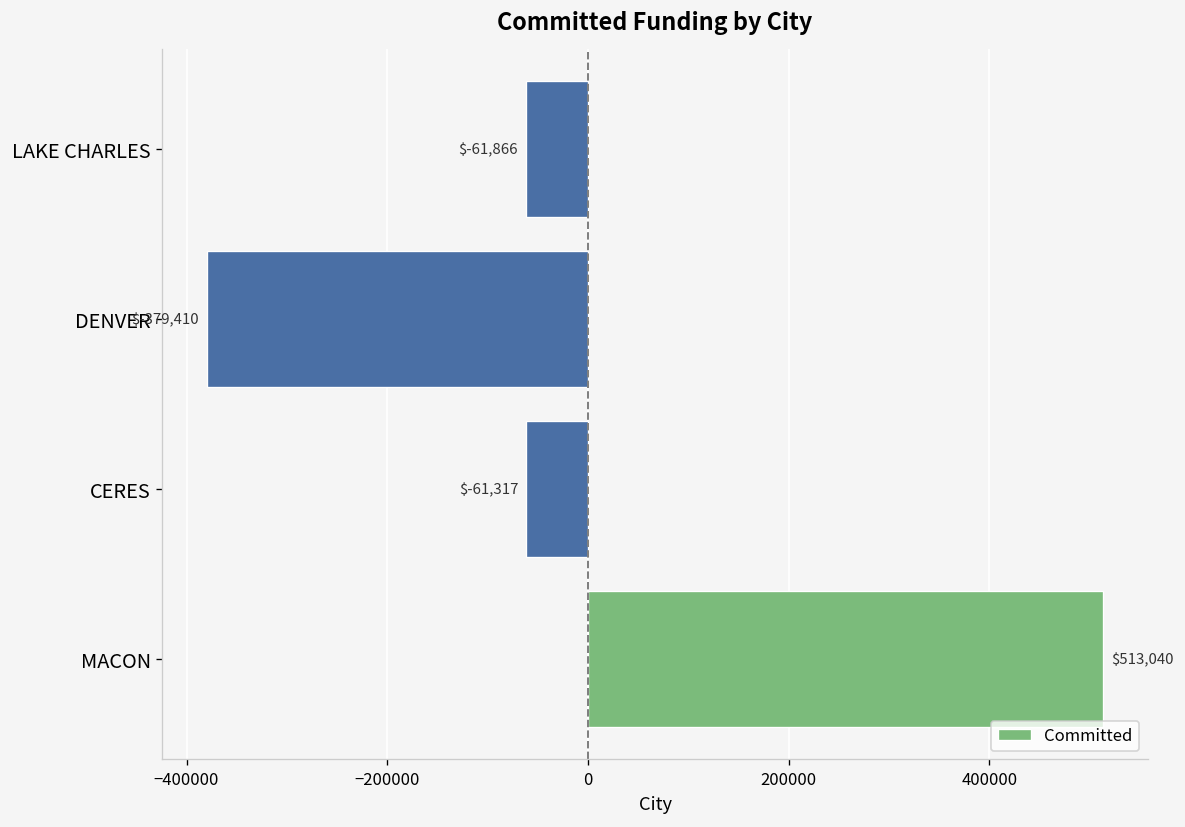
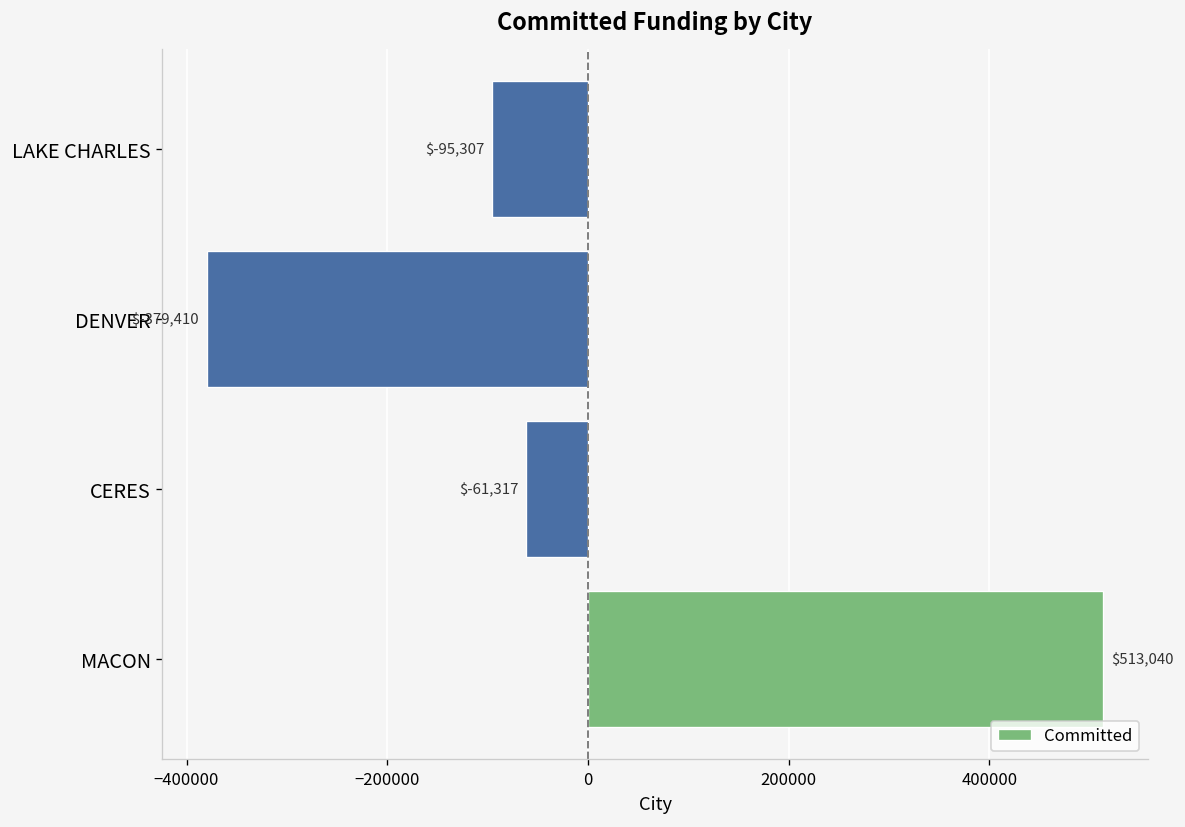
LAKE CHARLES: $-61,866 -> $-95,307
